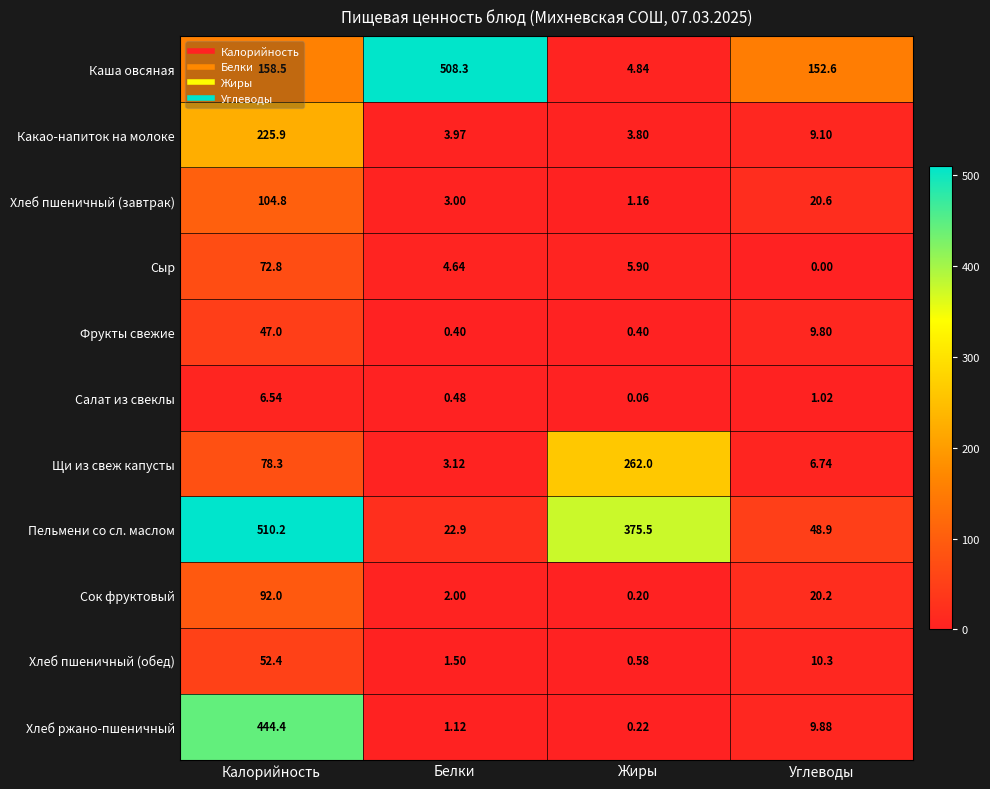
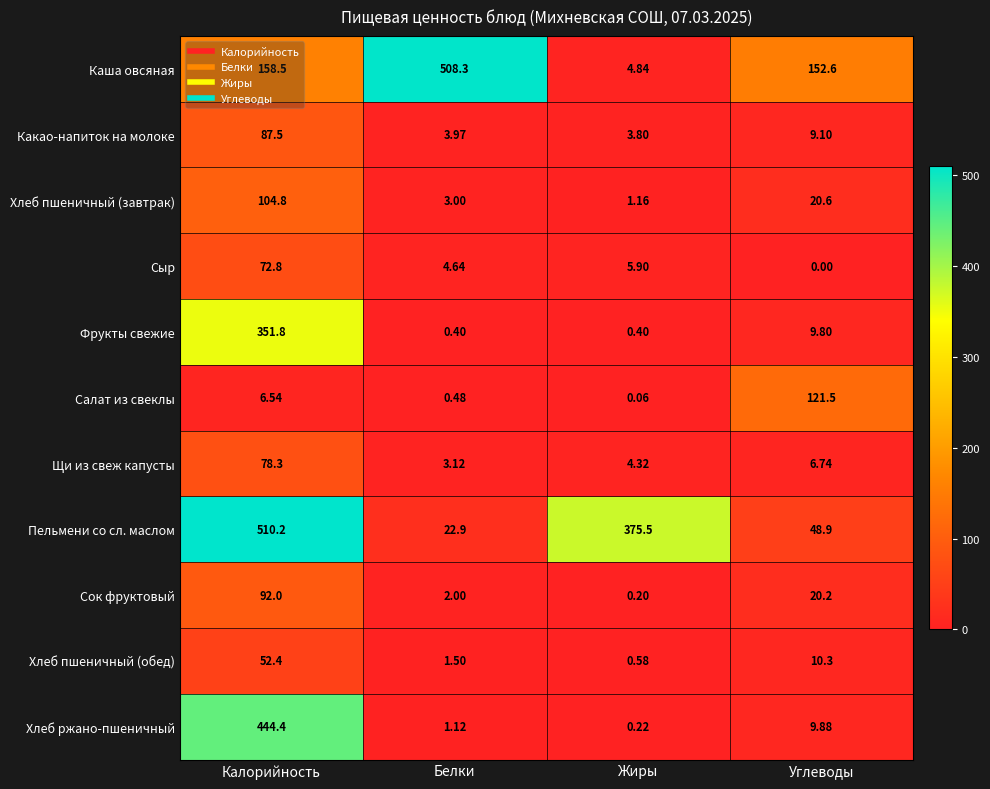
Какао-напиток на молоке, Калорийность: 225.9 -> 87.5
Фрукты свежие, Калорийность: 47.0 -> 351.8
Салат из свеклы, Углеводы: 1.02 -> 121.5
Щи из свеж капусты, Жиры: 262.0 -> 4.32
